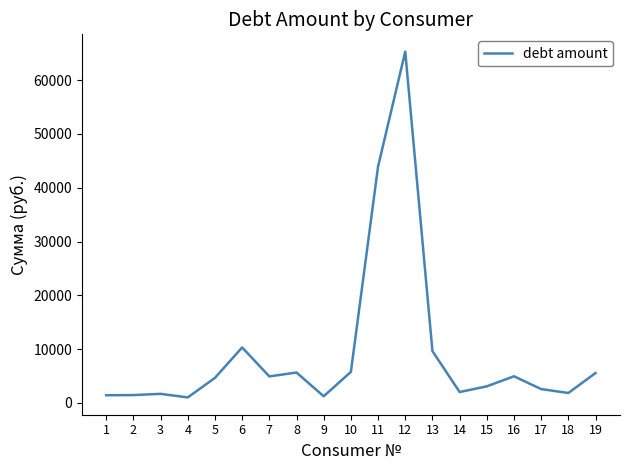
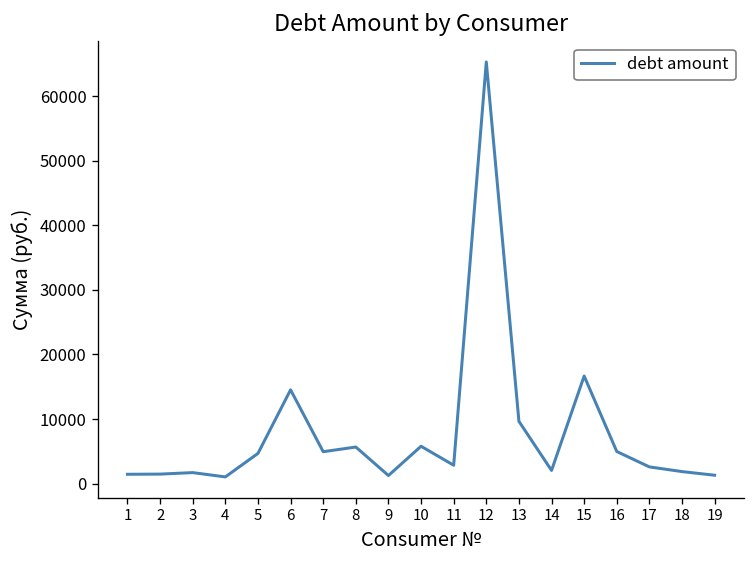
6: 10000 -> 15000
11: 44000 -> 3000
15: 3000 -> 17000
19: 6000 -> 1000
